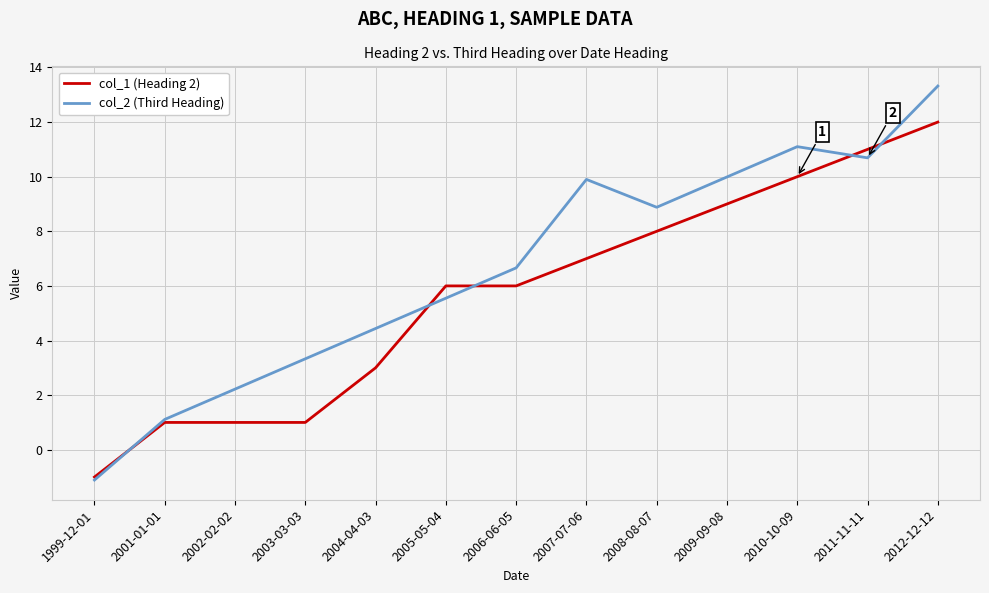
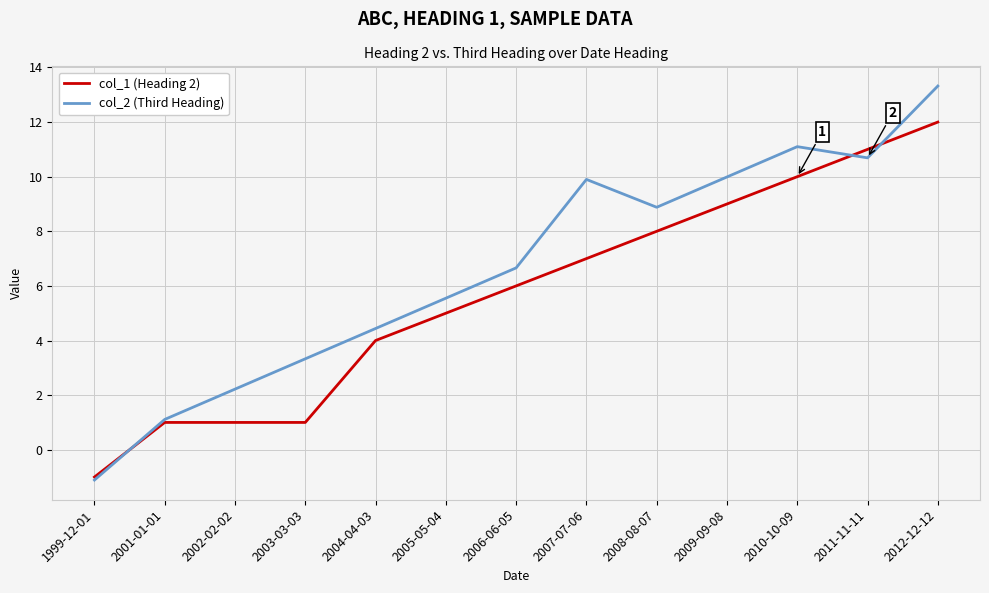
col_1 (Heading 2), 2004-04-03: 3 -> 4
col_1 (Heading 2), 2005-05-04: 6 -> 5
